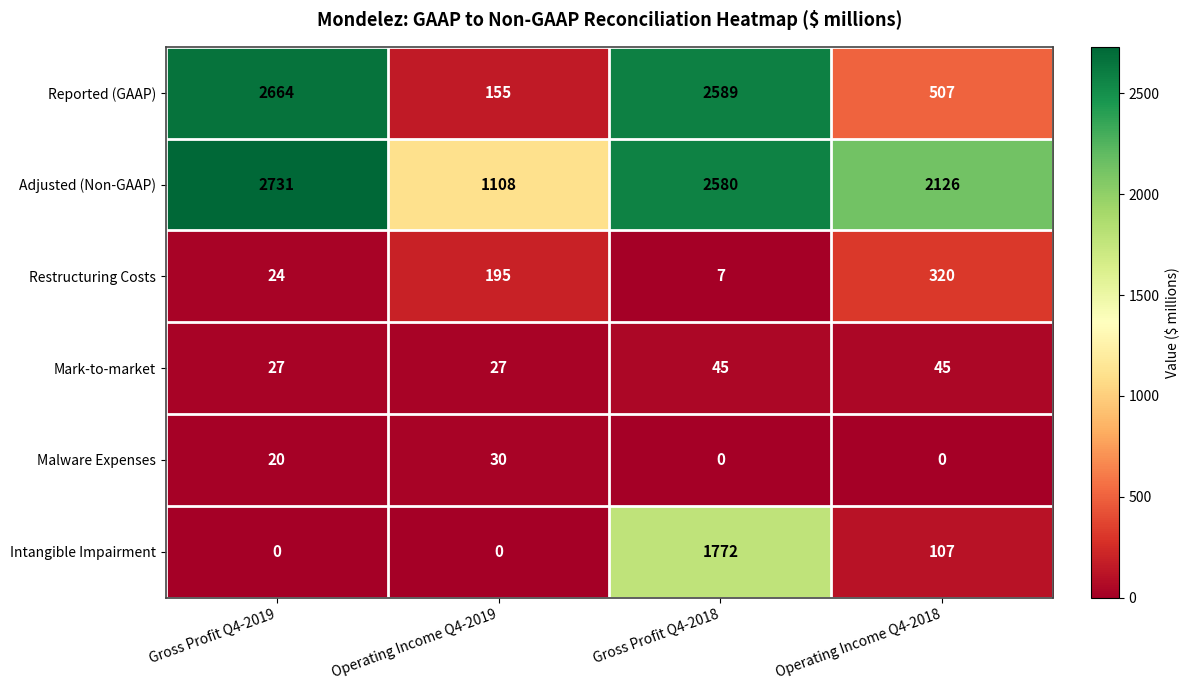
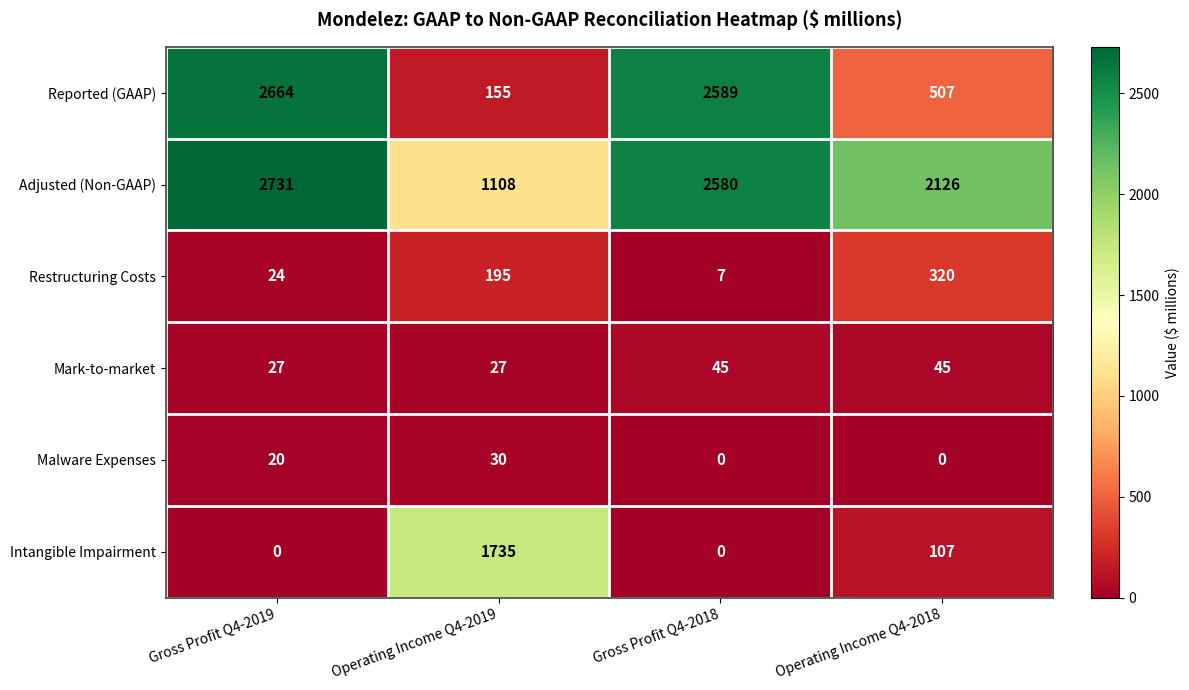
Intangible Impairment, Operating Income Q4-2019: 0 -> 1735
Intangible Impairment, Gross Profit Q4-2018: 1772 -> 0
